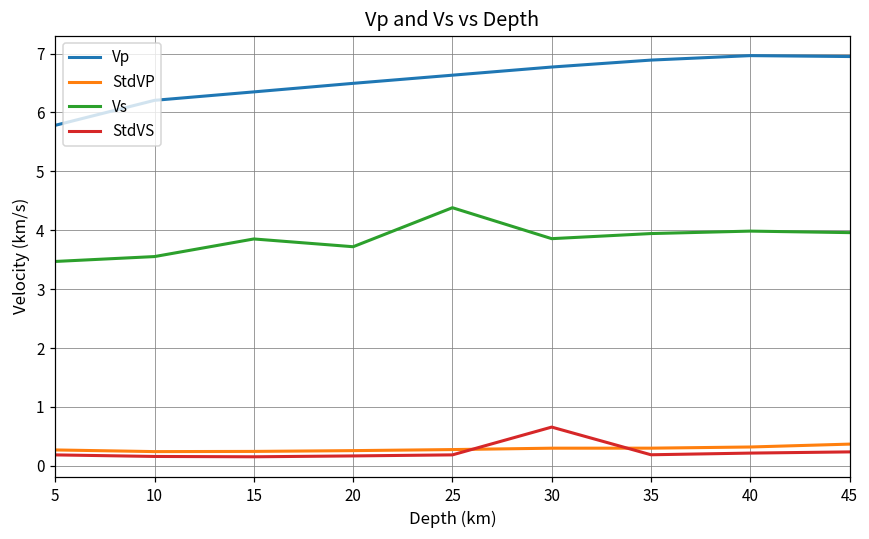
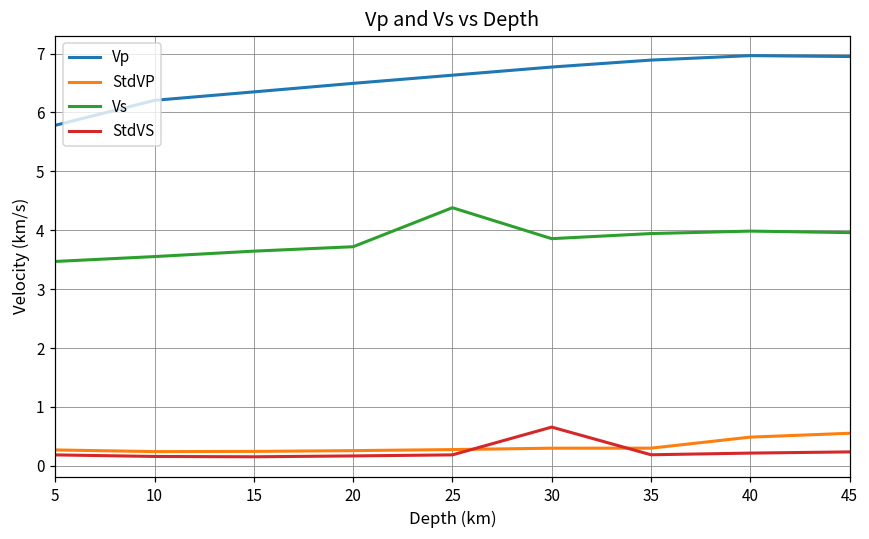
Vs, 15: 3.9 -> 3.6
StdVP, 40: 0.3 -> 0.5
StdVP, 45: 0.4 -> 0.6
